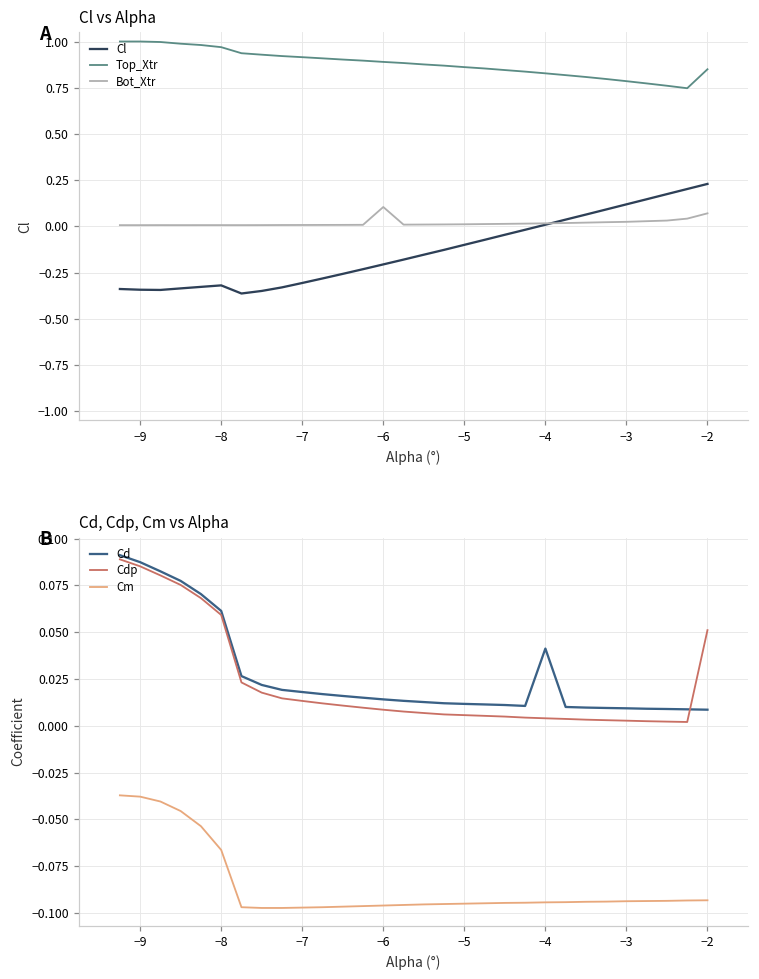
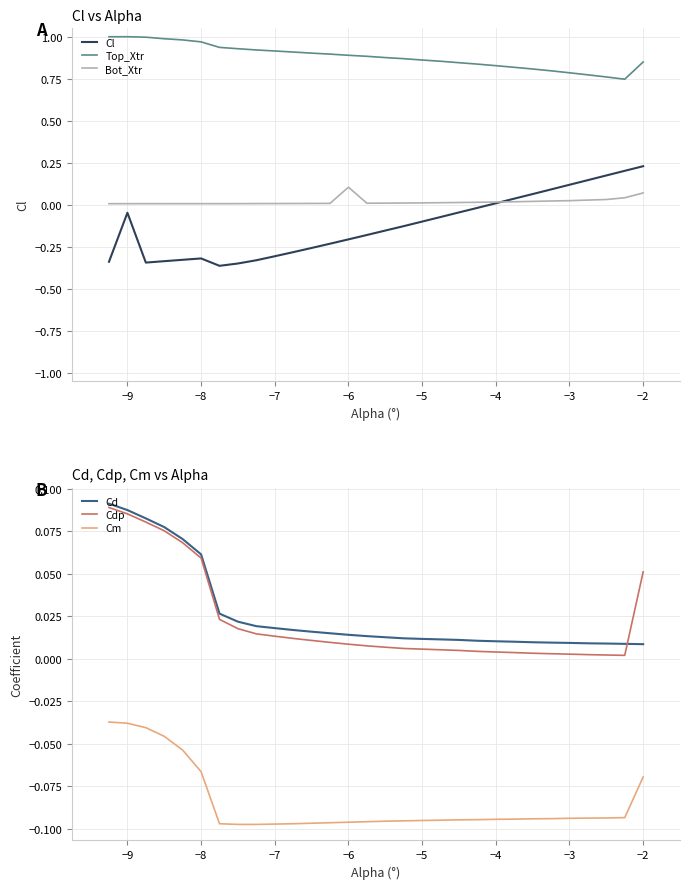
Cl vs Alpha, Cl, −9: -0.34 -> -0.05
Cd, Cdp, Cm vs Alpha, Cd, −4: 0.041 -> 0.010
Cd, Cdp, Cm vs Alpha, Cm, −2: -0.093 -> -0.070
